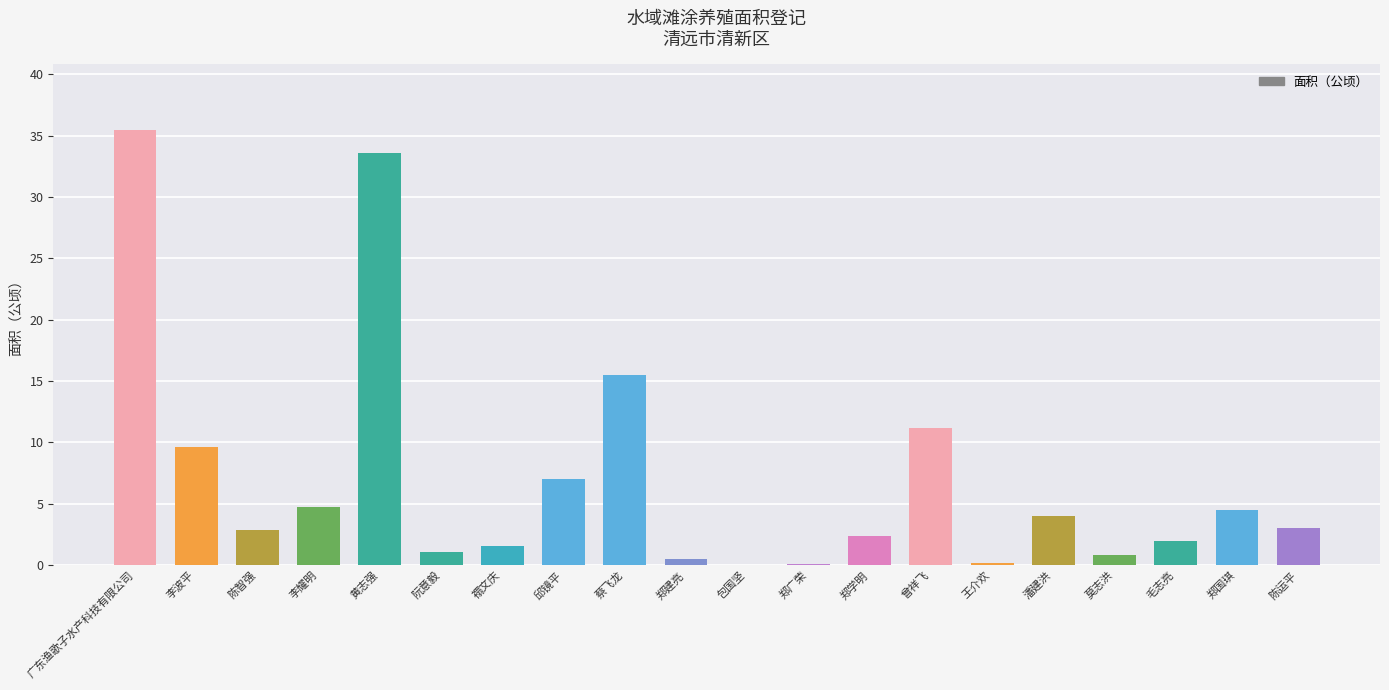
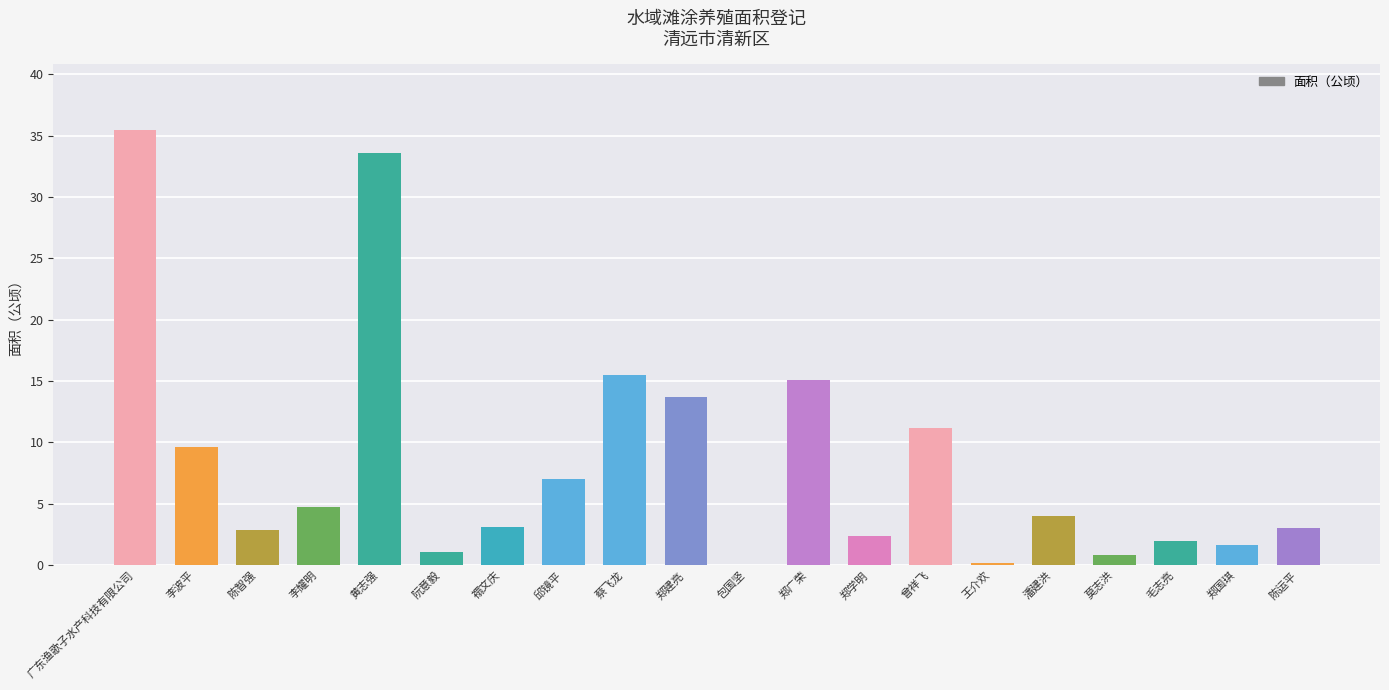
禤文庆: 1.5 -> 3.1
郑建亮: 0.5 -> 13.7
郑广荣: 0.1 -> 15.1
郑国琪: 4.5 -> 1.7
